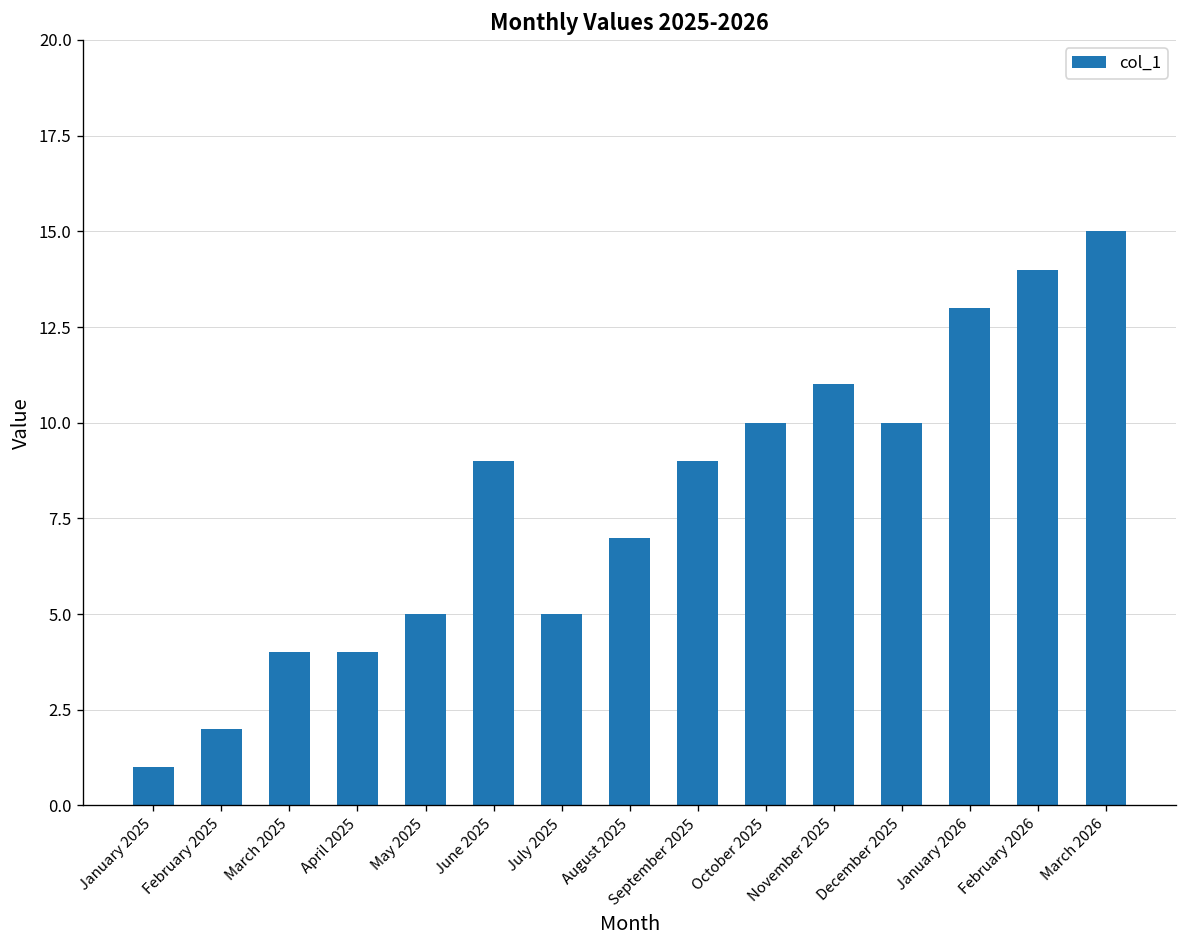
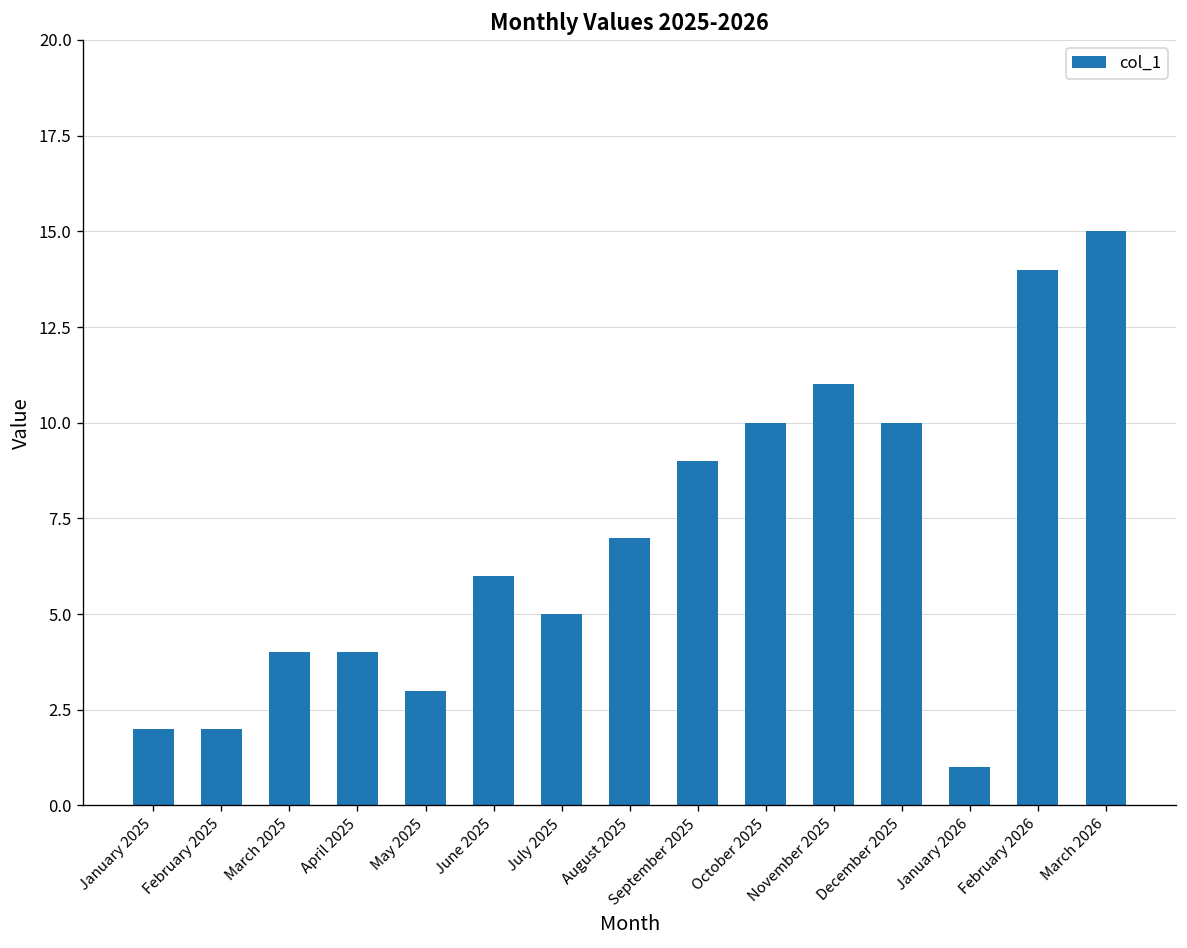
January 2025: 1 -> 2
May 2025: 5 -> 3
June 2025: 9 -> 6
January 2026: 13 -> 1
